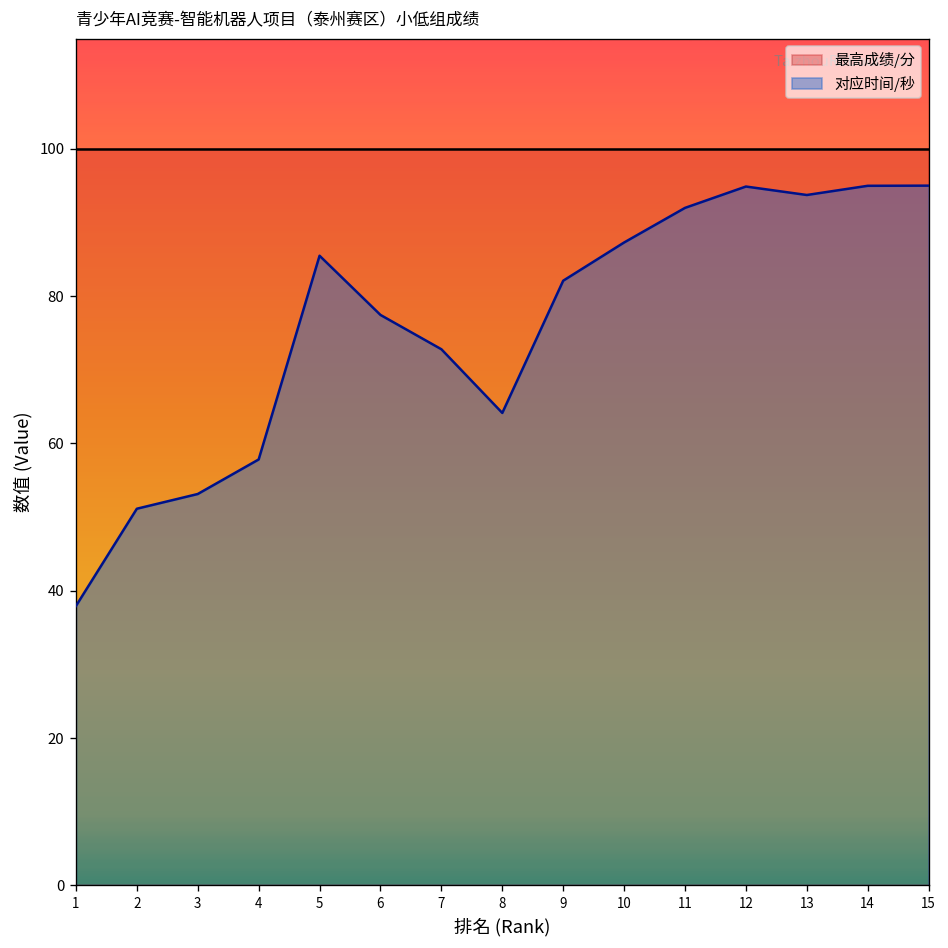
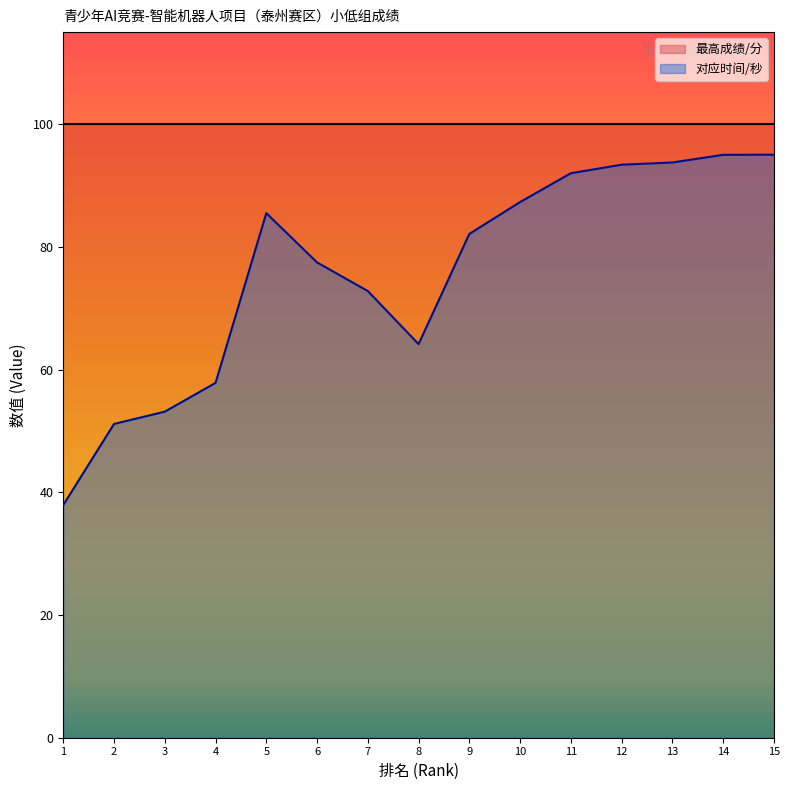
对应时间/秒, 12: 95 -> 93
